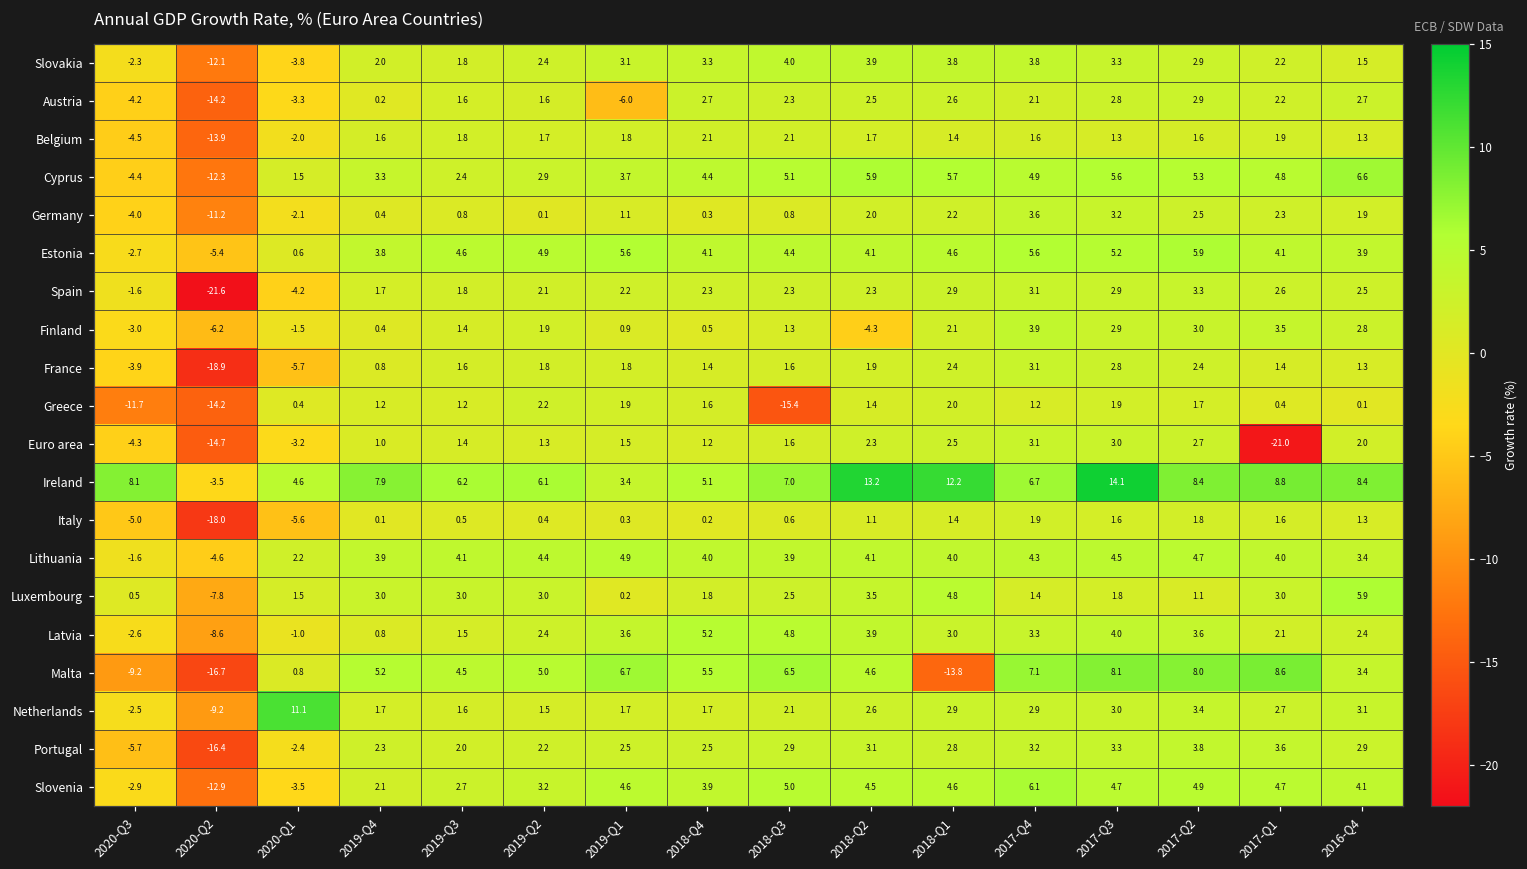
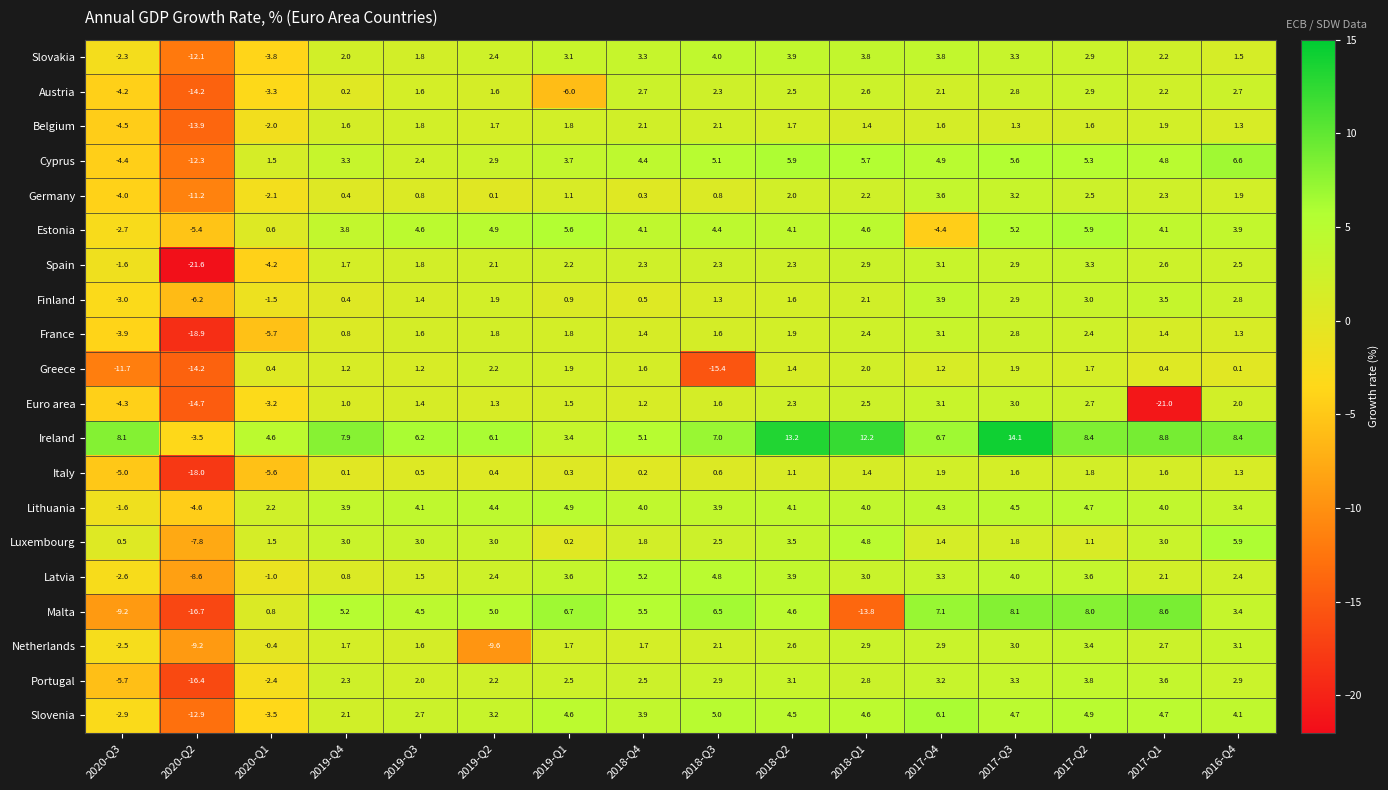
Estonia, 2017-Q4: 5.6 -> -4.4
Finland, 2018-Q2: -4.3 -> 1.6
Netherlands, 2020-Q1: 11.1 -> -0.4
Netherlands, 2019-Q2: 1.5 -> -9.6
